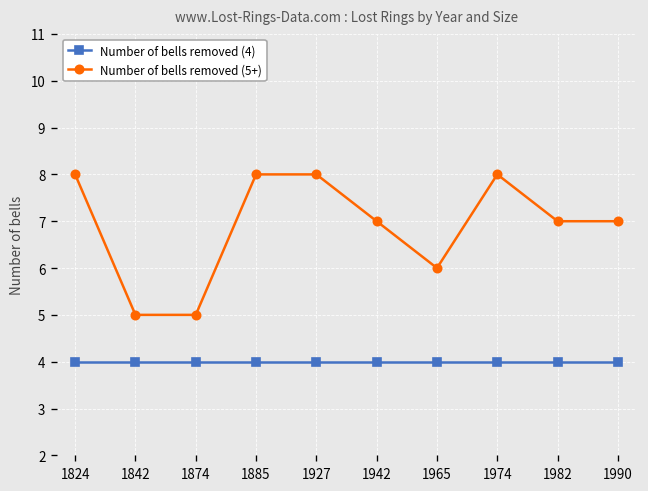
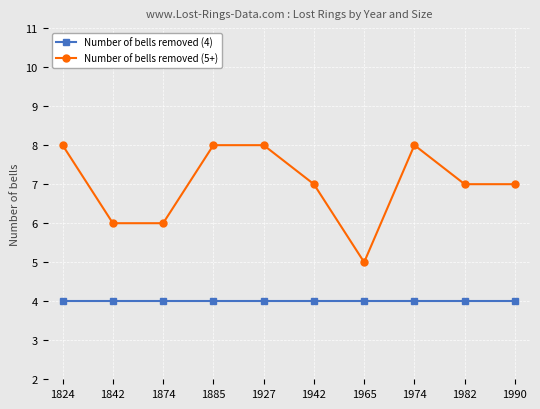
Number of bells removed (5+), 1842: 5 -> 6
Number of bells removed (5+), 1874: 5 -> 6
Number of bells removed (5+), 1965: 6 -> 5
